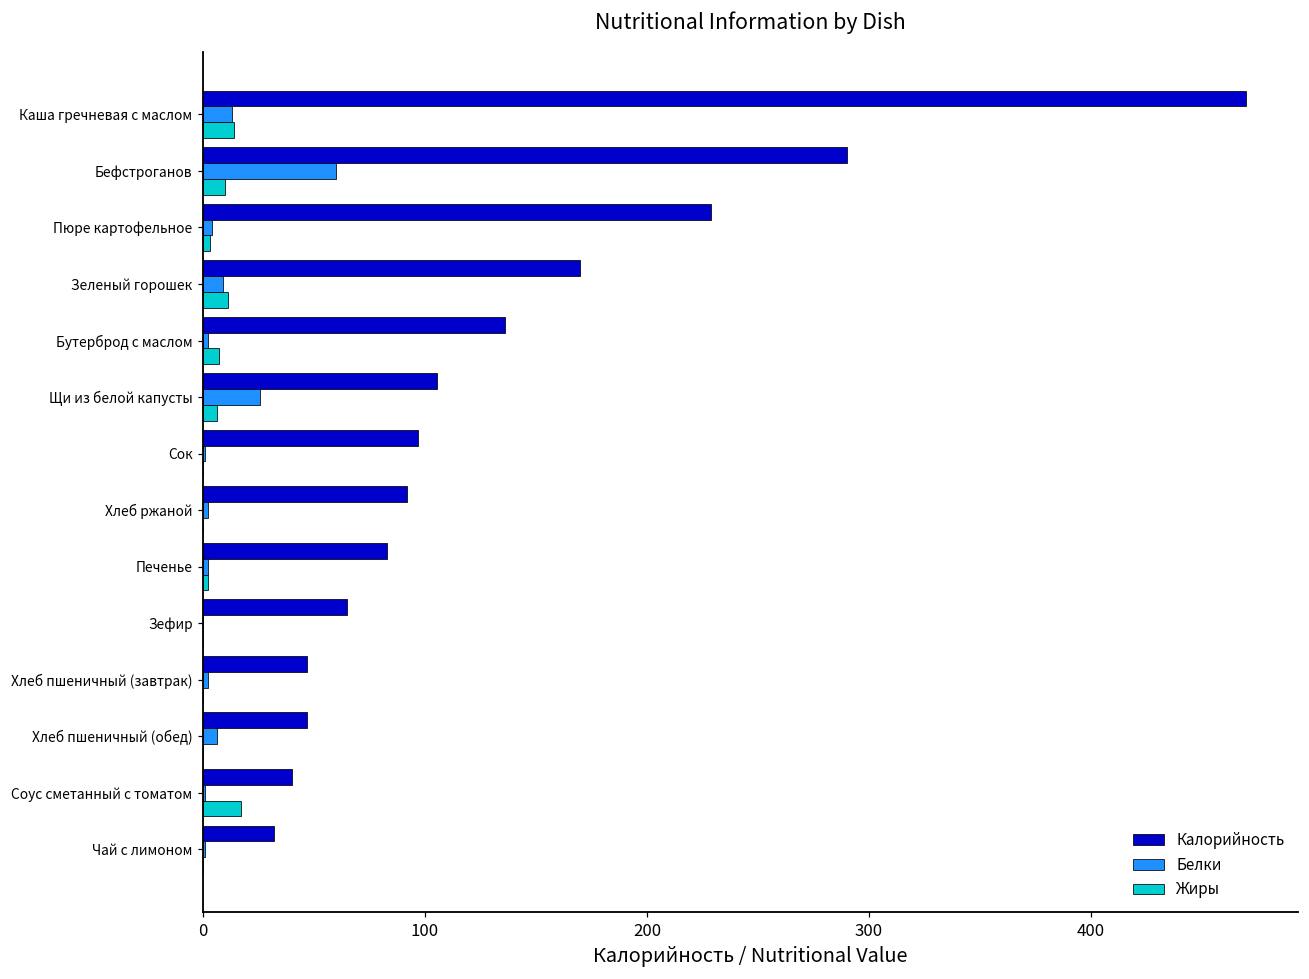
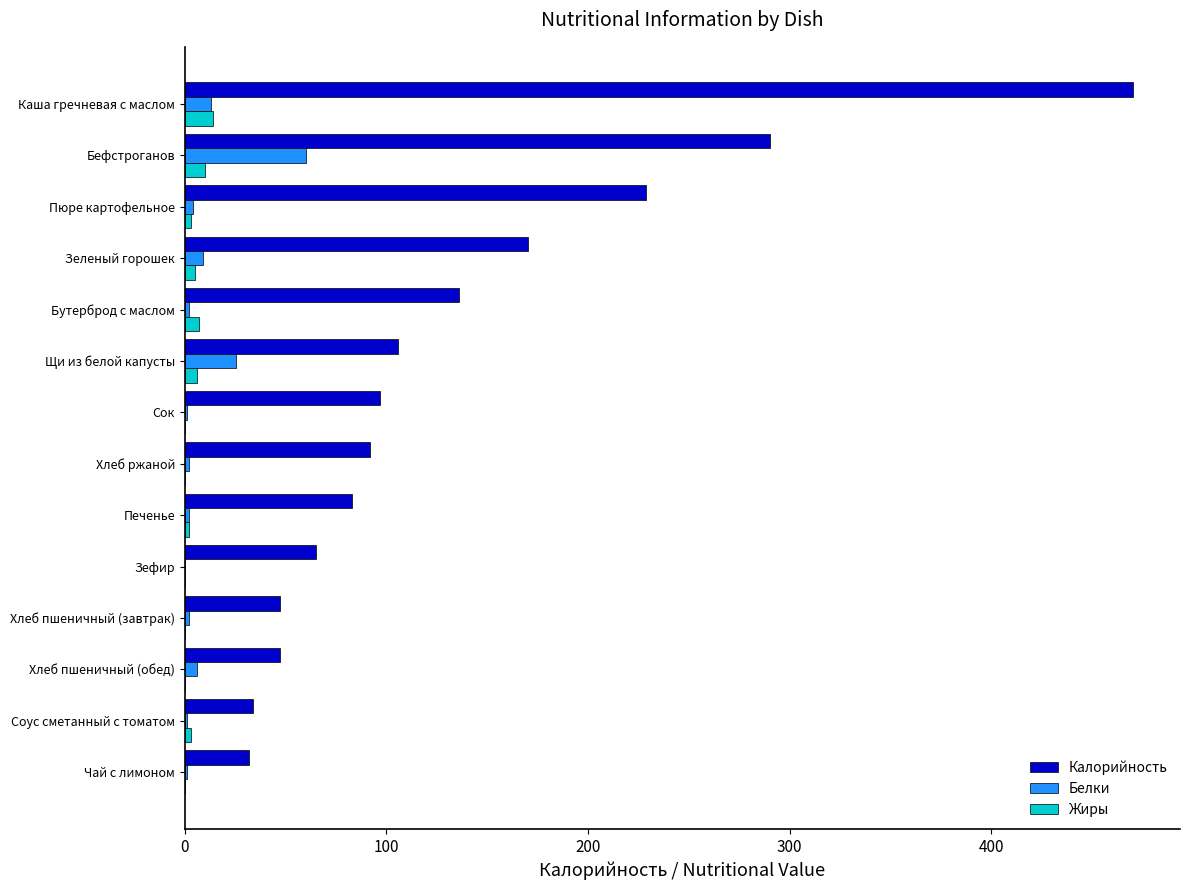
Жиры, Зеленый горошек: 11 -> 5
Калорийность, Соус сметанный с томатом: 40 -> 34
Жиры, Соус сметанный с томатом: 17 -> 3
